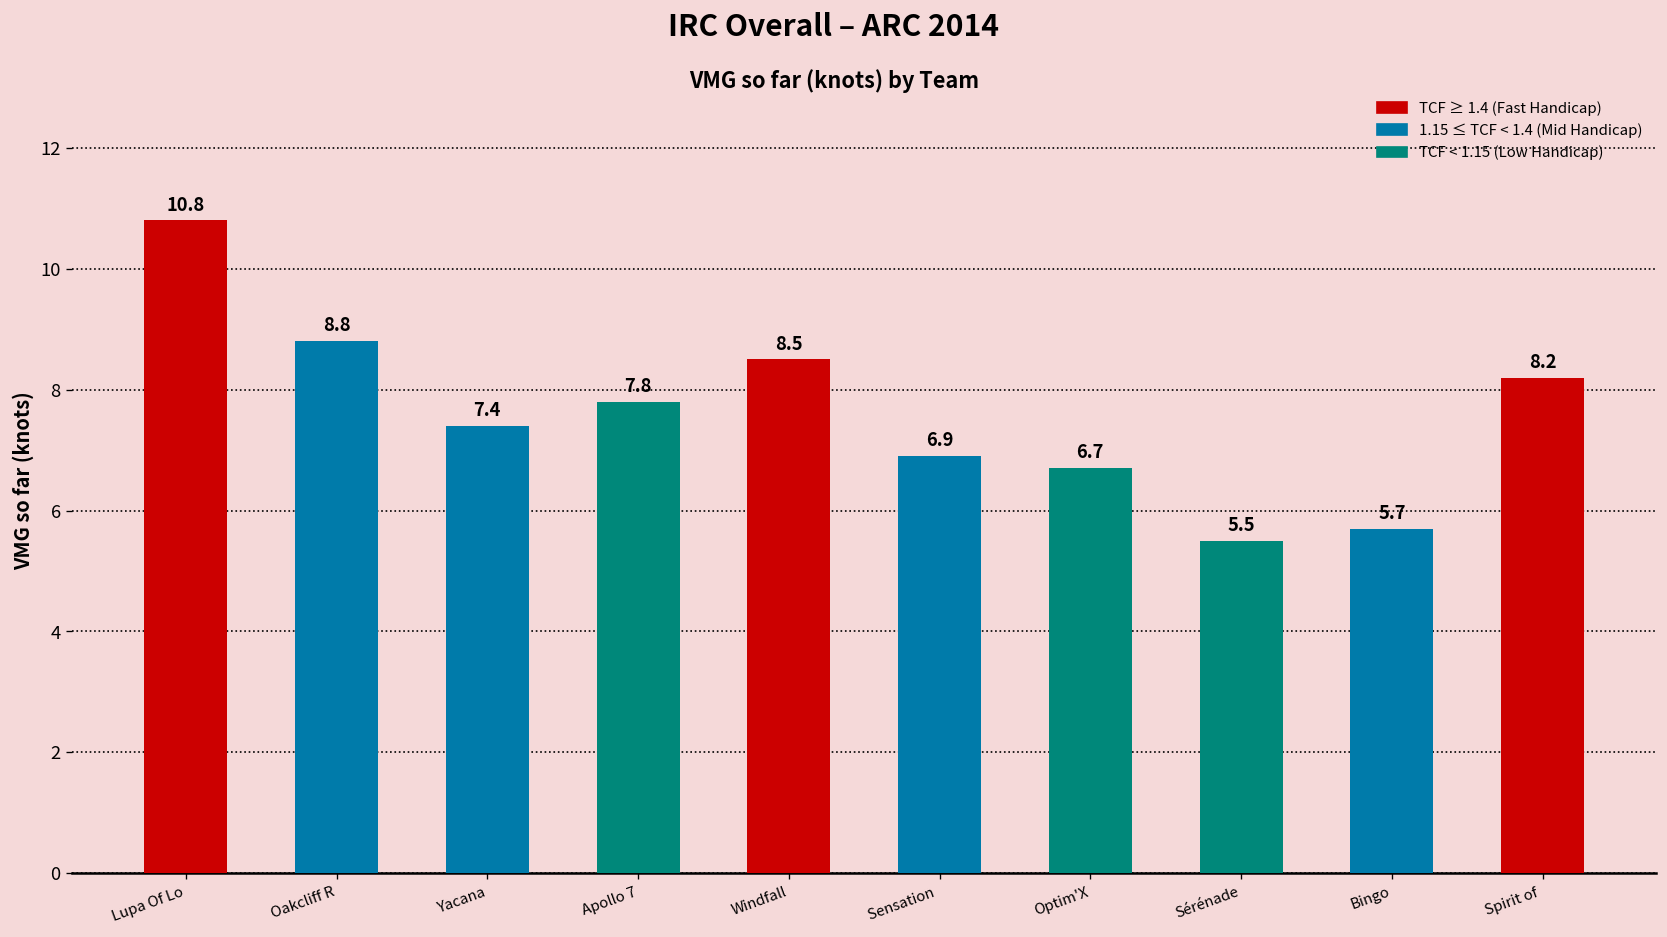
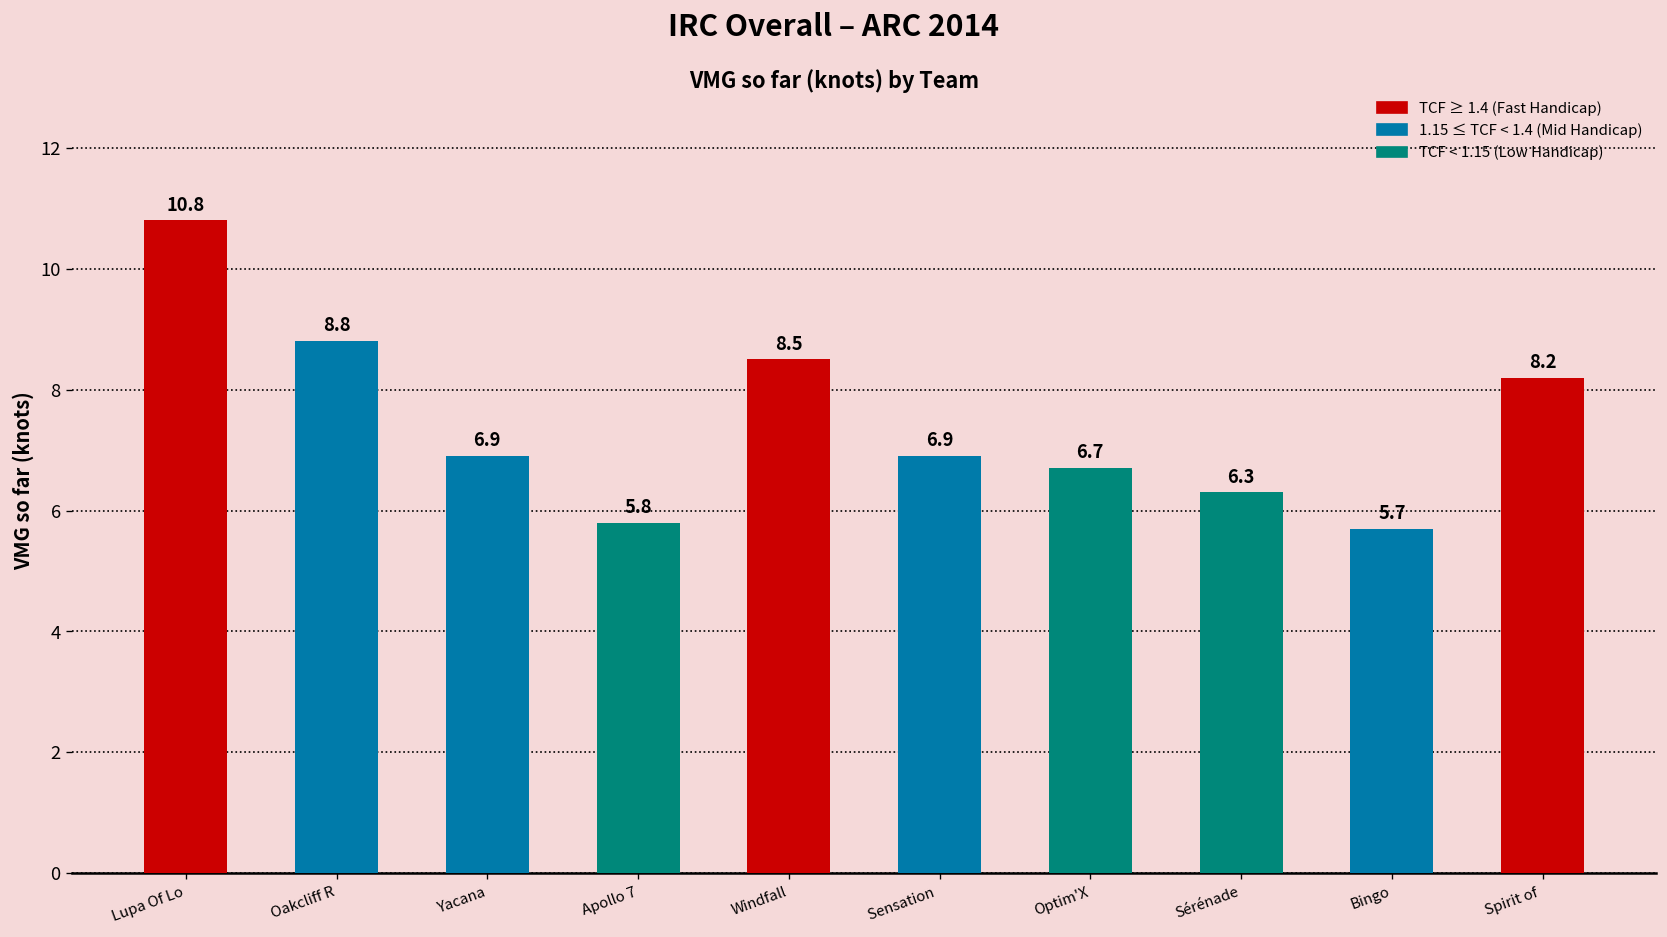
Yacana: 7.4 -> 6.9
Apollo 7: 7.8 -> 5.8
Sérénade: 5.5 -> 6.3
